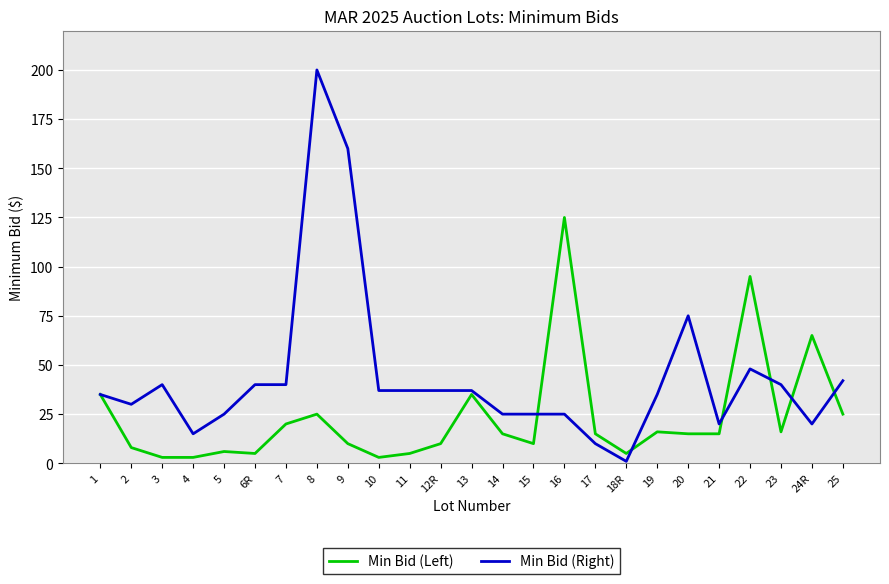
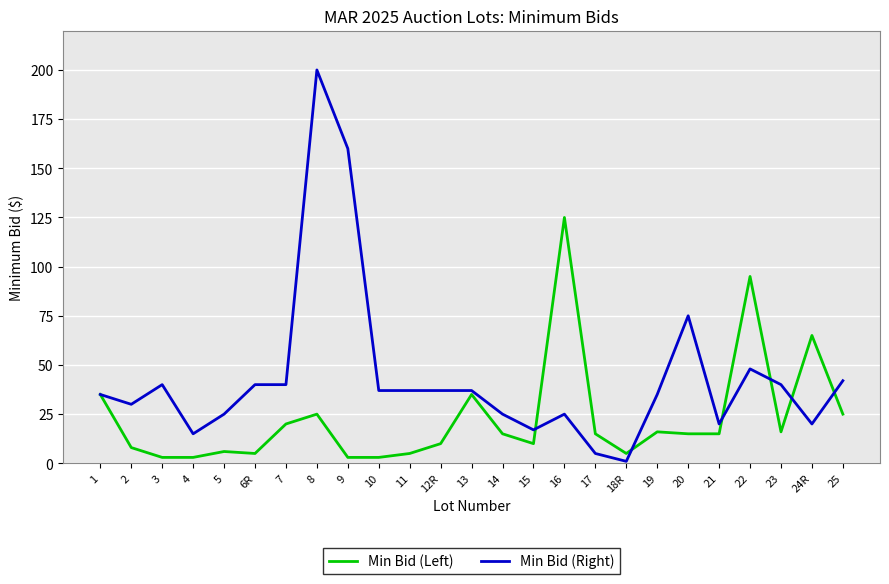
Min Bid (Left), 9: 10 -> 3
Min Bid (Right), 15: 25 -> 17
Min Bid (Right), 17: 10 -> 5
